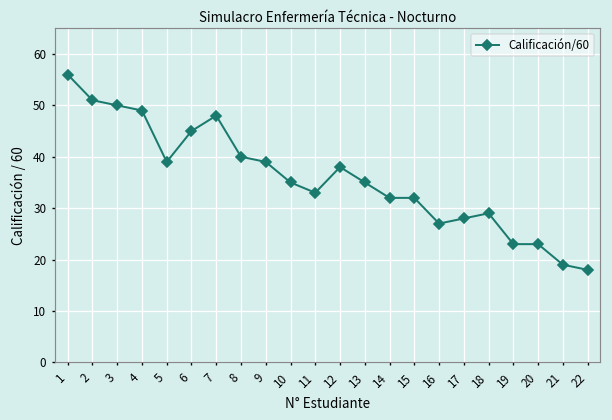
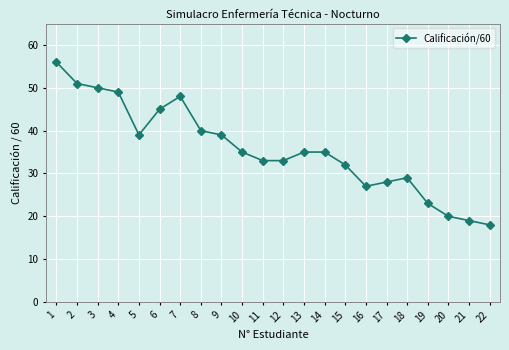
12: 38 -> 33
14: 32 -> 35
20: 23 -> 20
